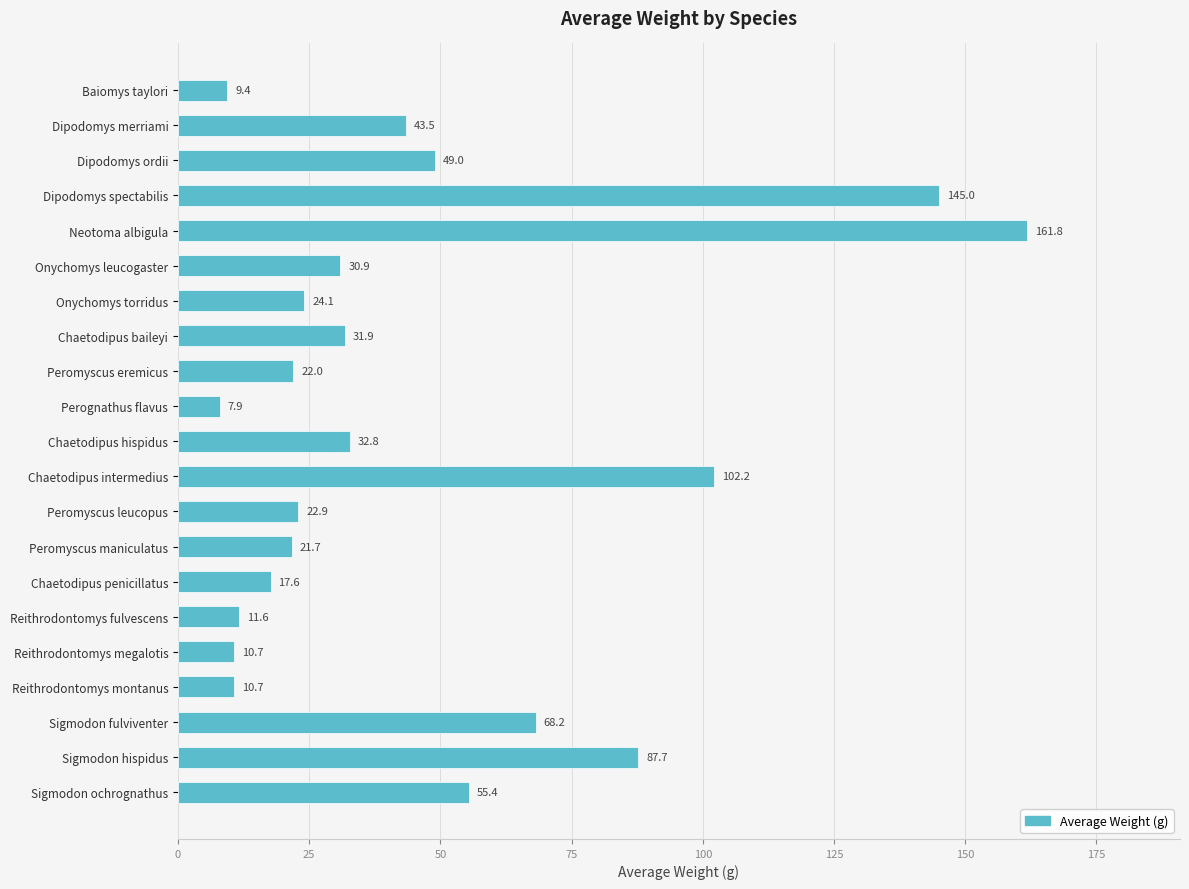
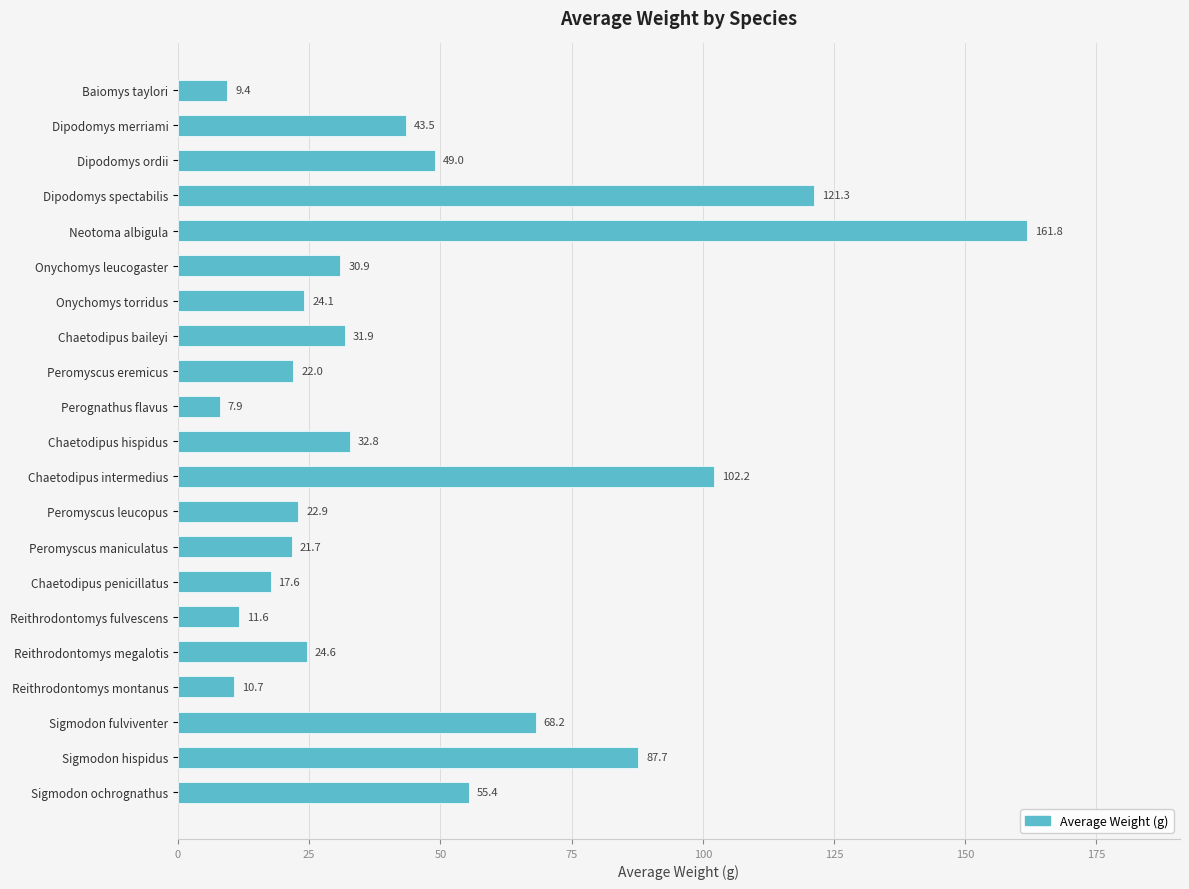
Dipodomys spectabilis: 145.0 -> 121.3
Reithrodontomys megalotis: 10.7 -> 24.6
